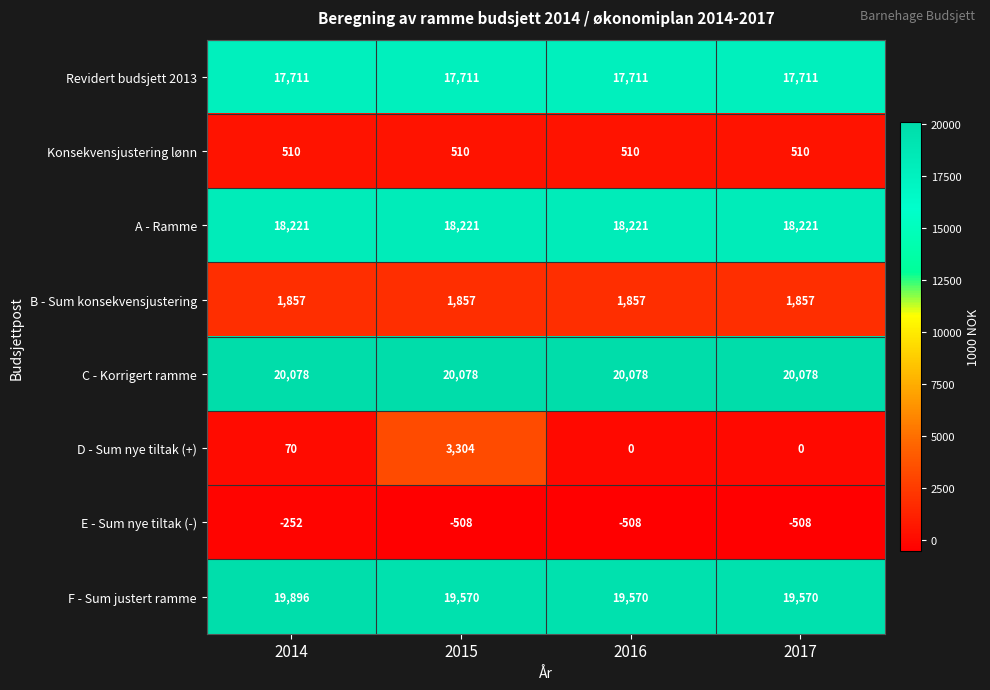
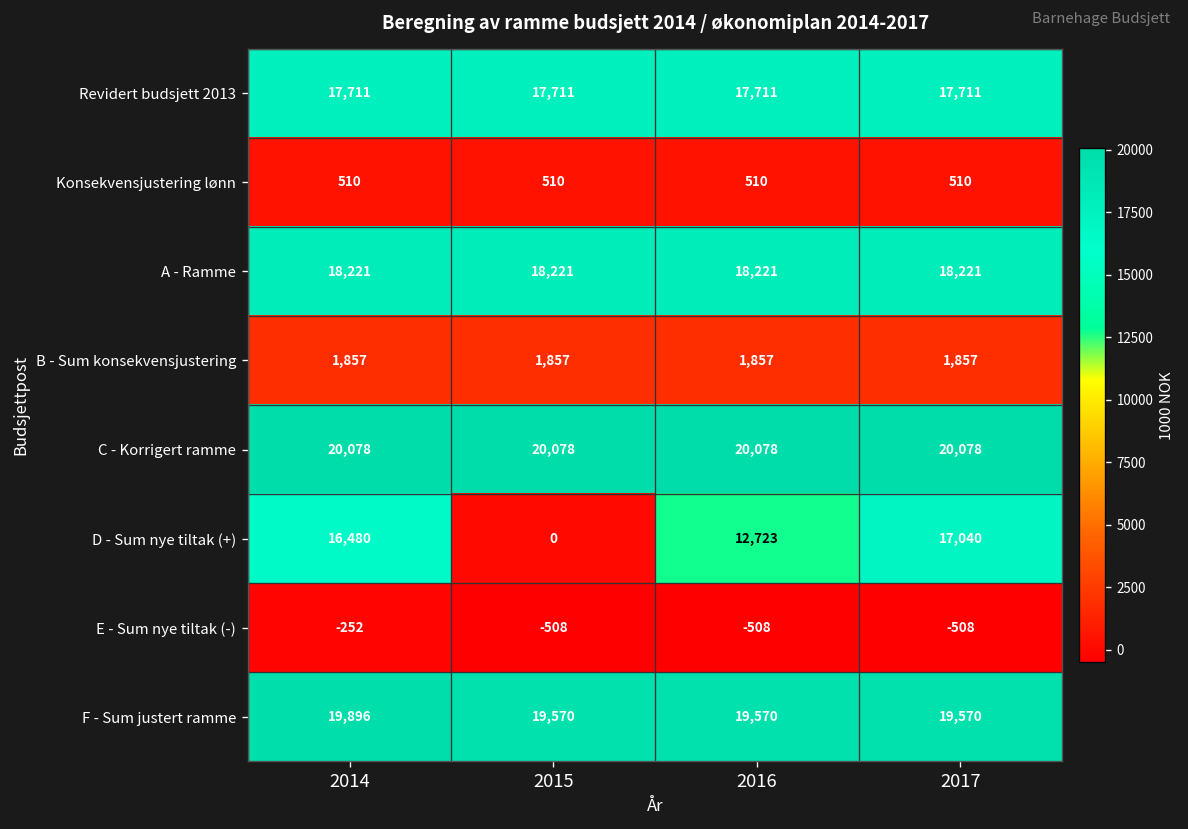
D - Sum nye tiltak (+), 2014: 70 -> 16,480
D - Sum nye tiltak (+), 2015: 3,304 -> 0
D - Sum nye tiltak (+), 2016: 0 -> 12,723
D - Sum nye tiltak (+), 2017: 0 -> 17,040
